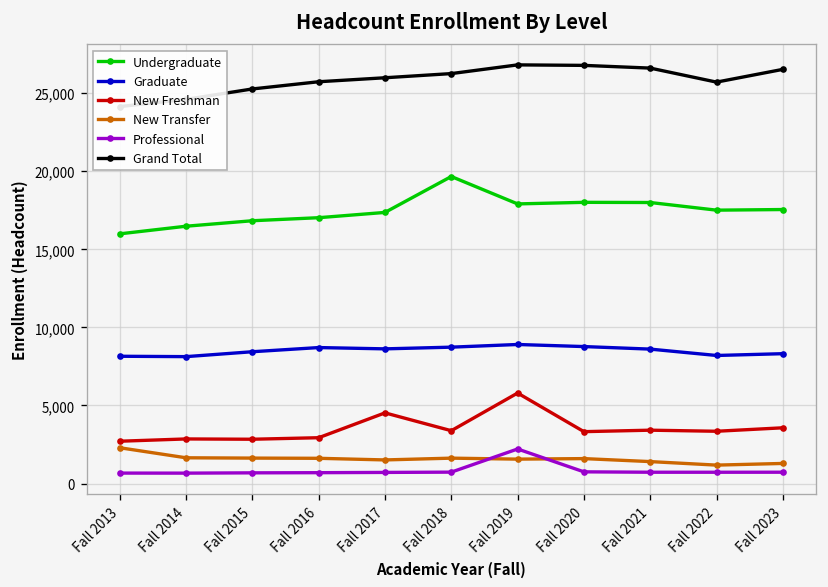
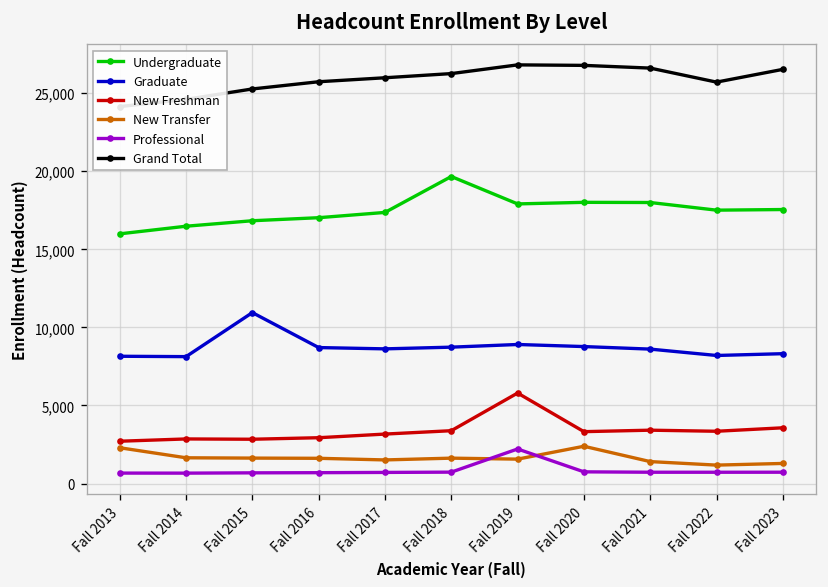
Graduate, Fall 2015: 8,400 -> 10,900
New Freshman, Fall 2017: 4,500 -> 3,200
New Transfer, Fall 2020: 1,600 -> 2,400
